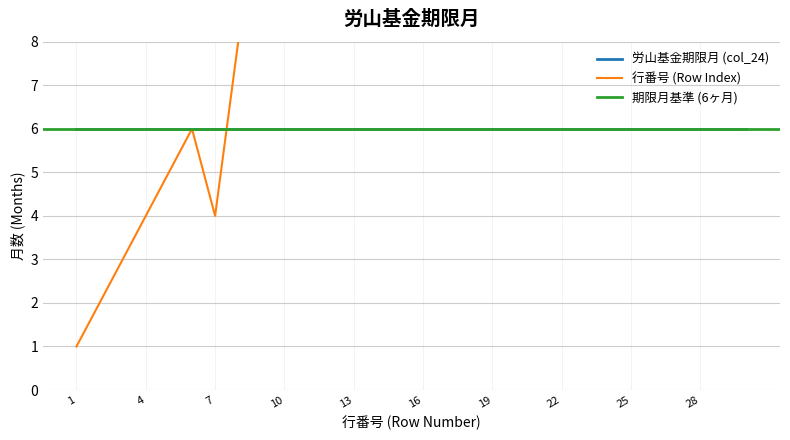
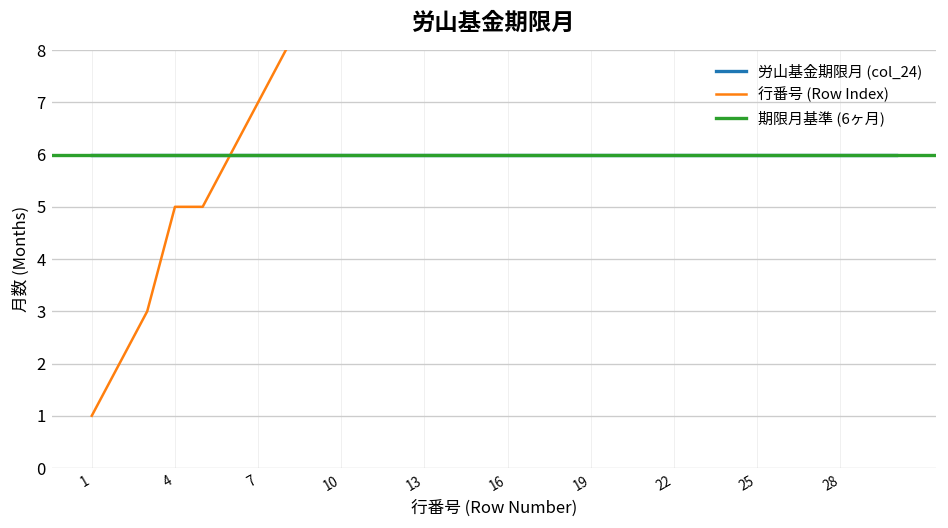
行番号 (Row Index), 4: 4 -> 5
行番号 (Row Index), 7: 4 -> 7
